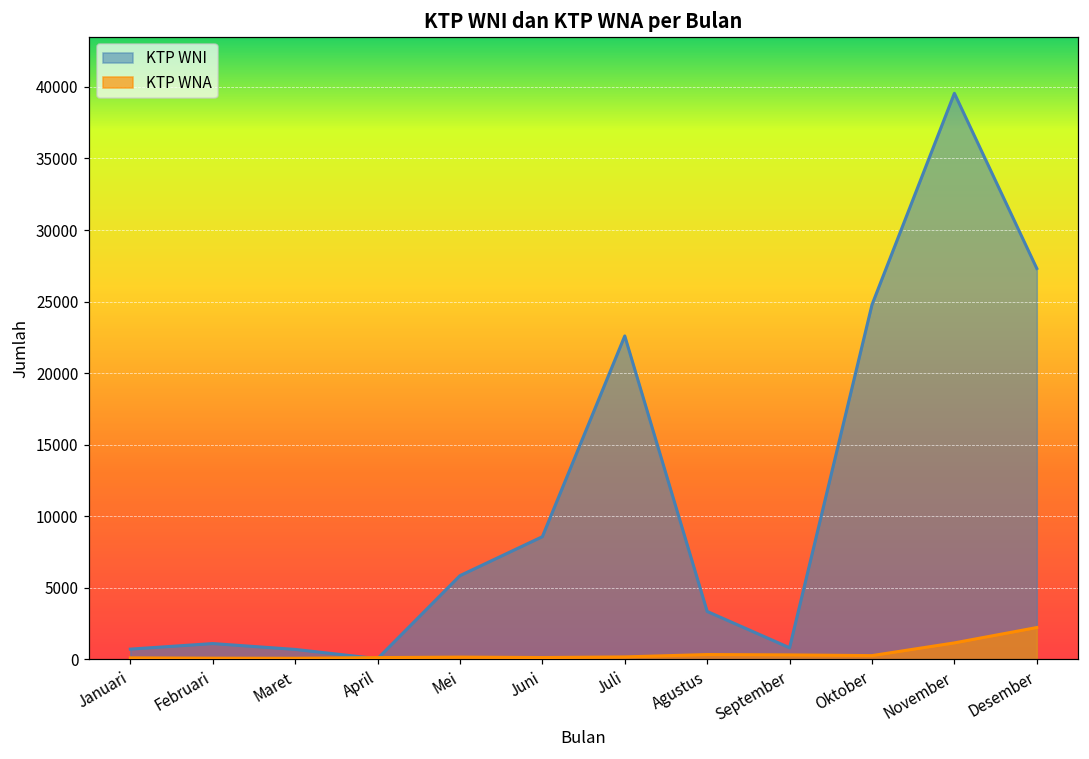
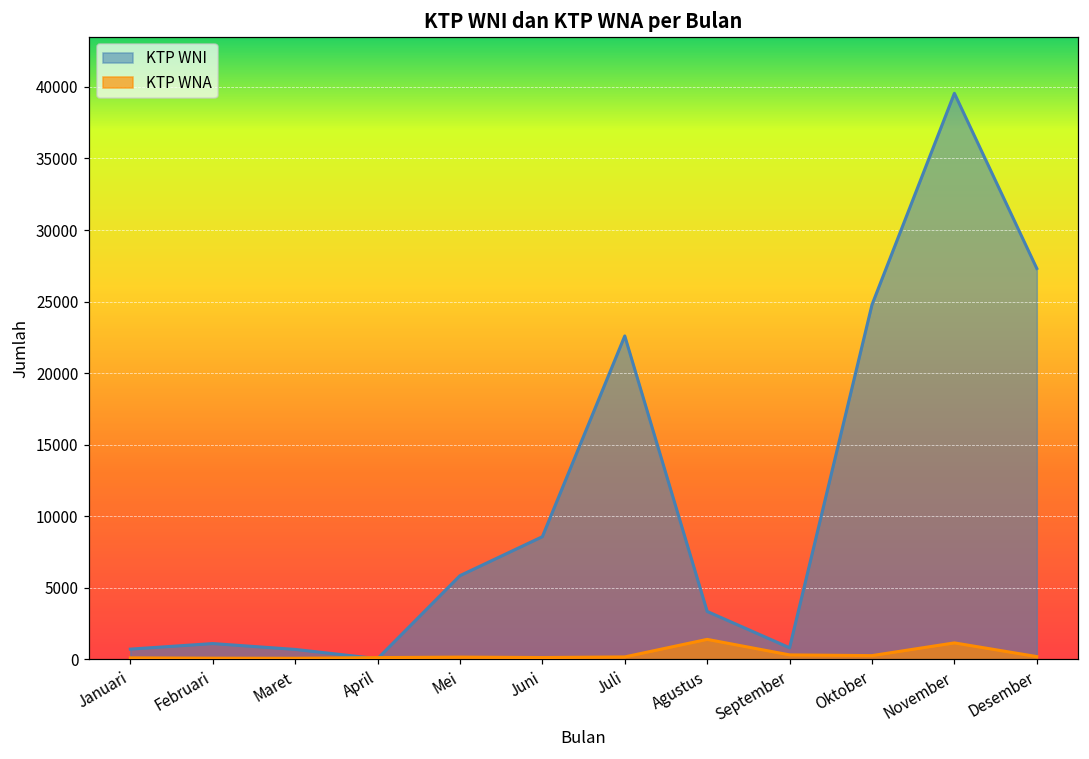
KTP WNA, Agustus: 300 -> 1400
KTP WNA, Desember: 2200 -> 200
